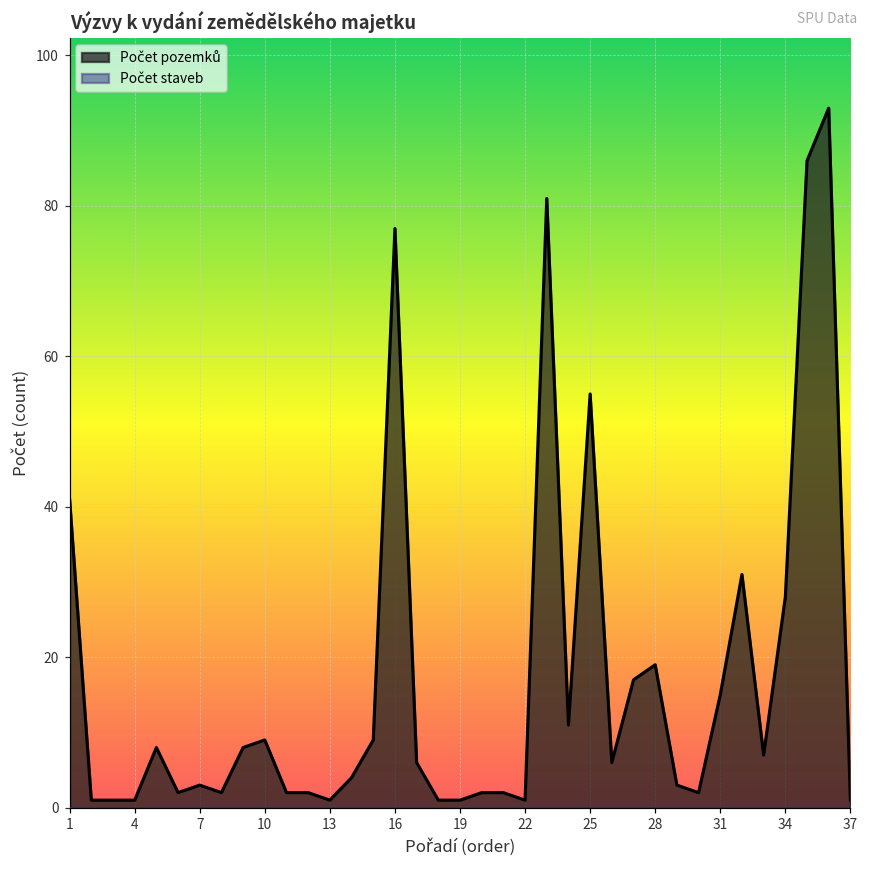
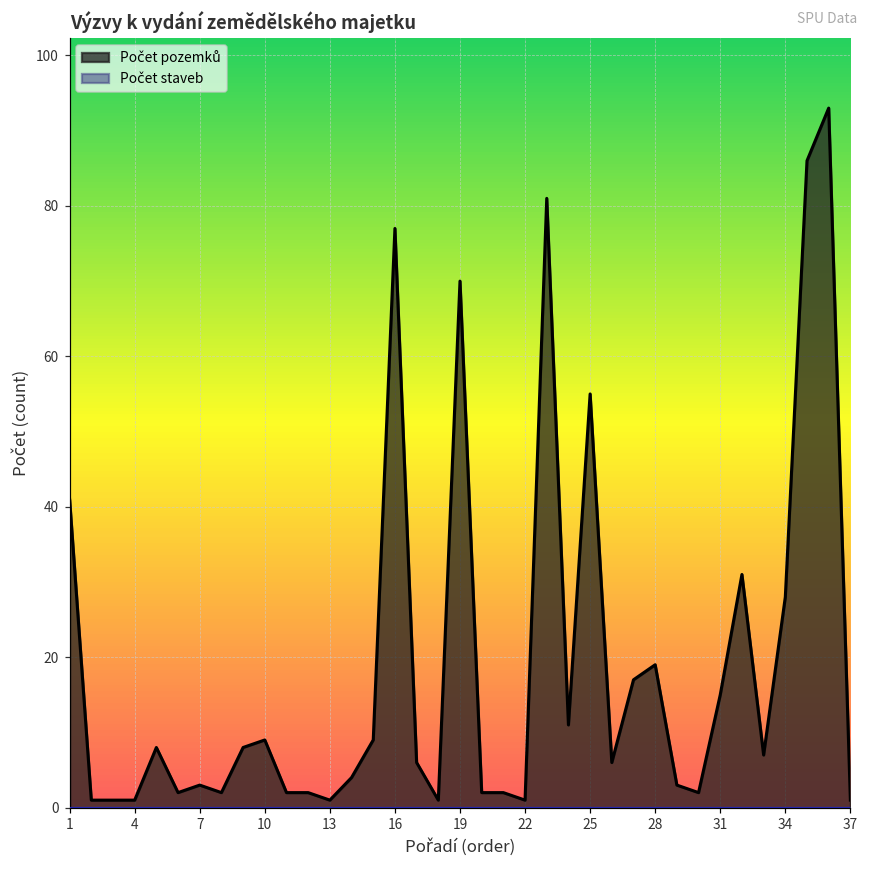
Počet pozemků, 19: 1 -> 70
